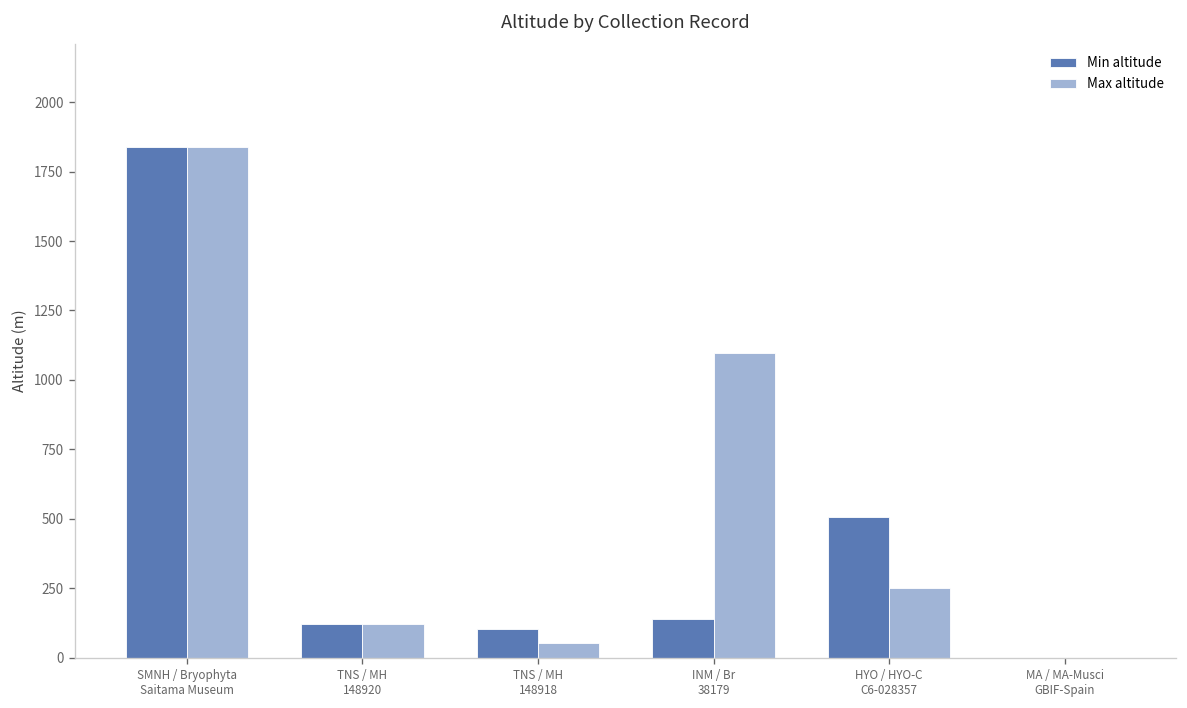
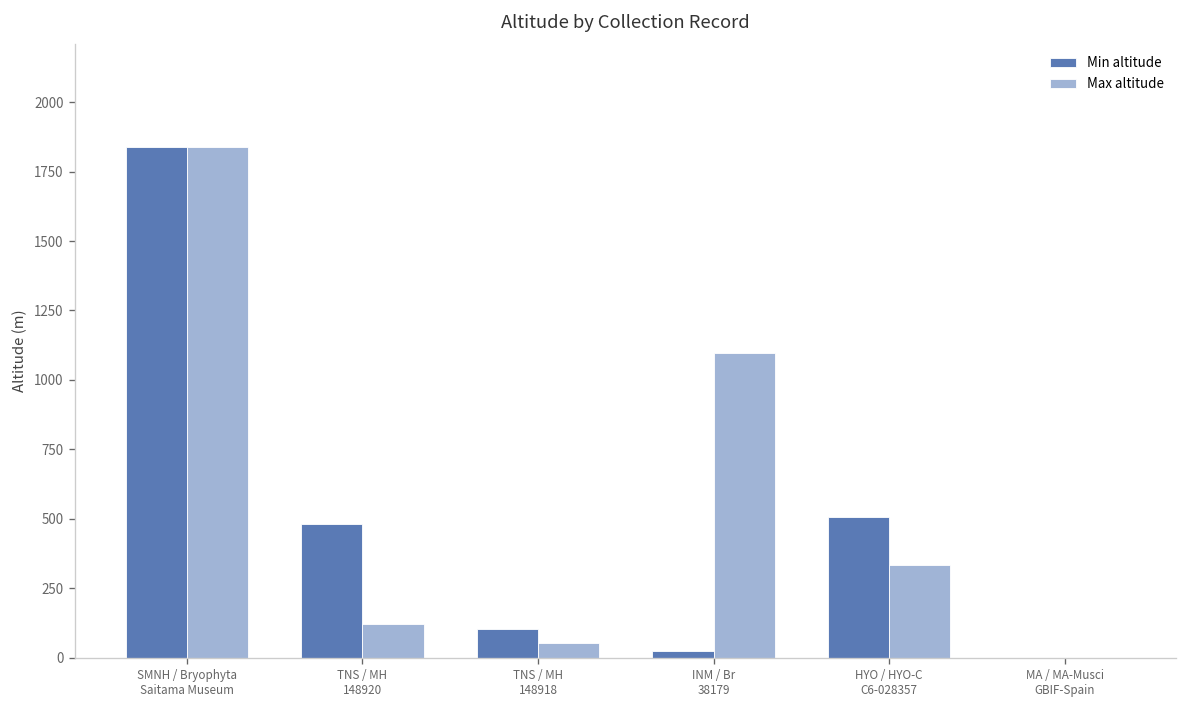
Min altitude, TNS / MH 148920: 120 -> 480
Min altitude, INM / Br 38179: 140 -> 20
Max altitude, HYO / HYO-C C6-028357: 250 -> 340
